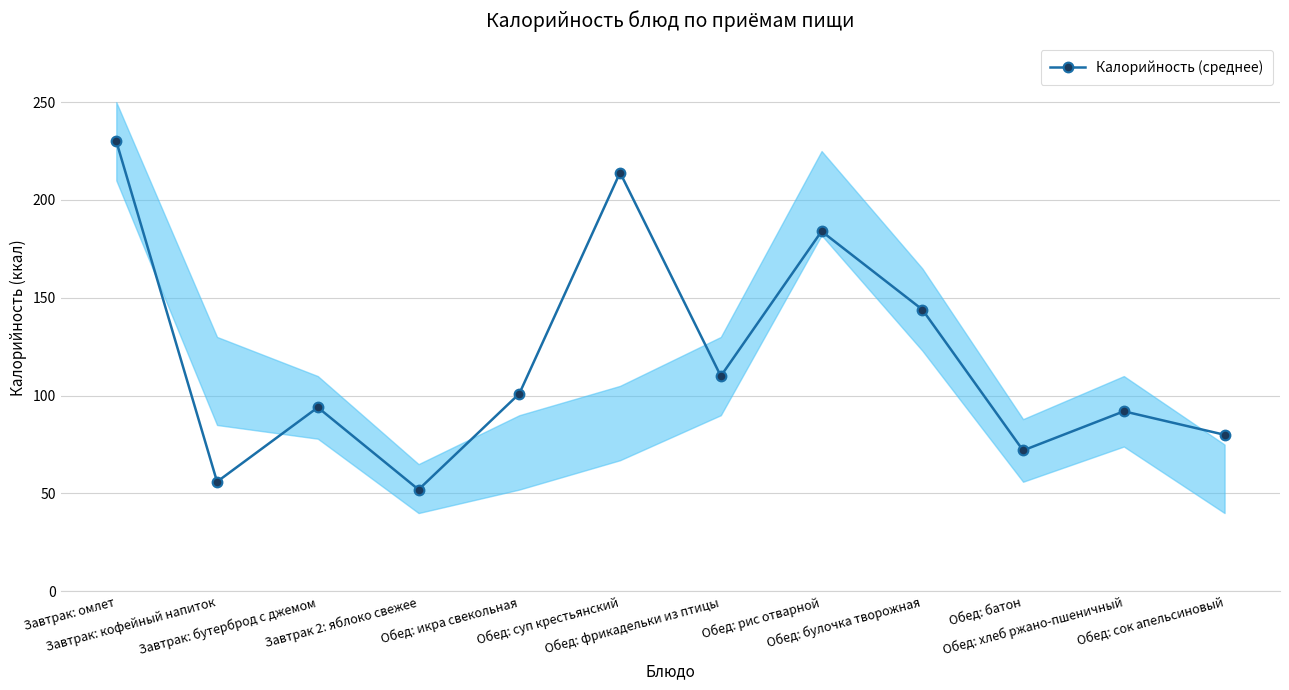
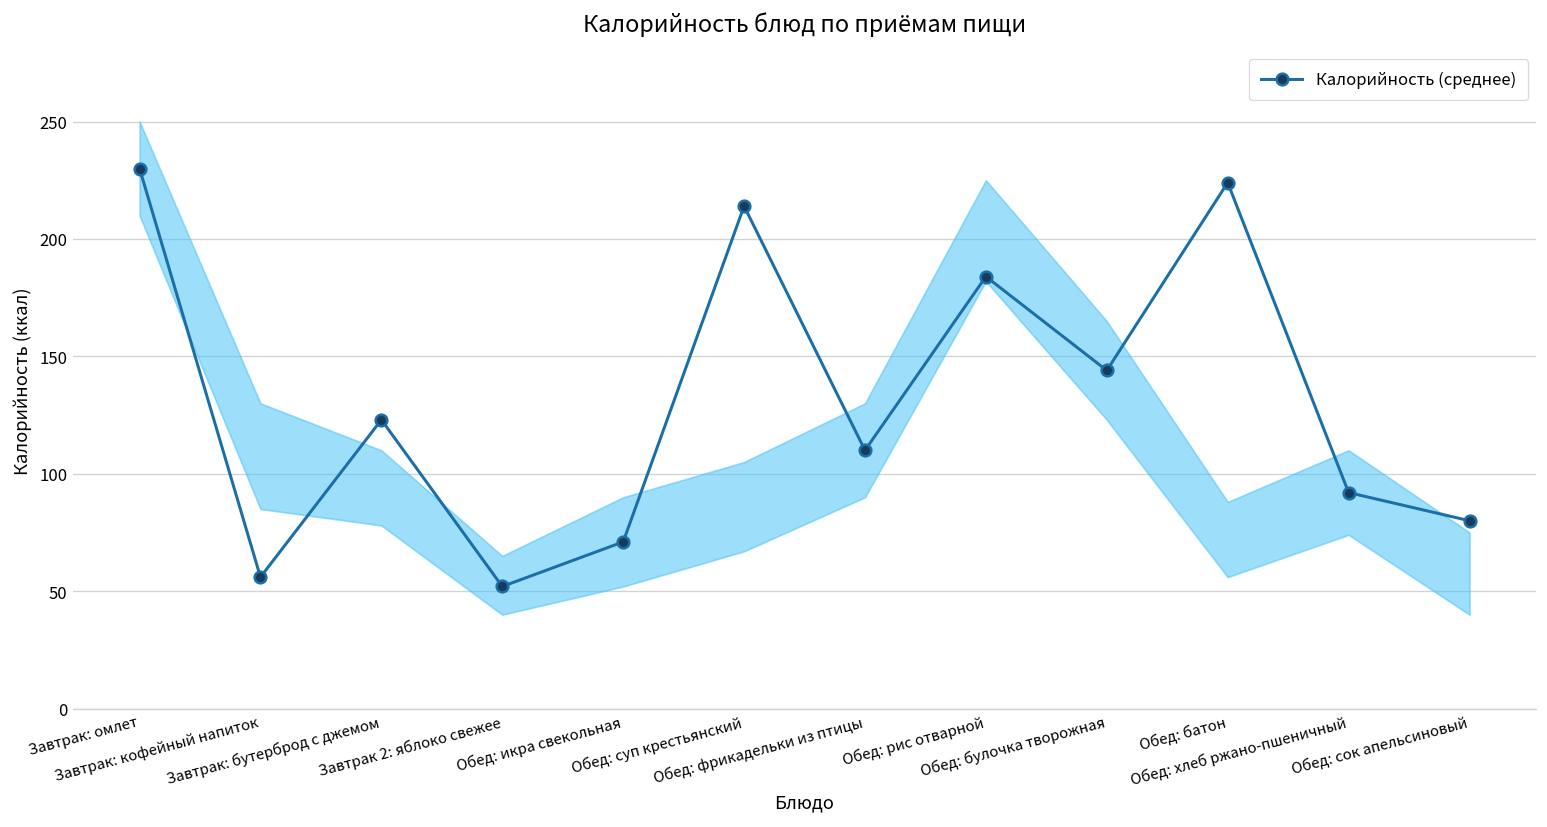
Калорийность (среднее), Завтрак: бутерброд с джемом: 94 -> 123
Калорийность (среднее), Обед: икра свекольная: 101 -> 71
Калорийность (среднее), Обед: батон: 72 -> 224
